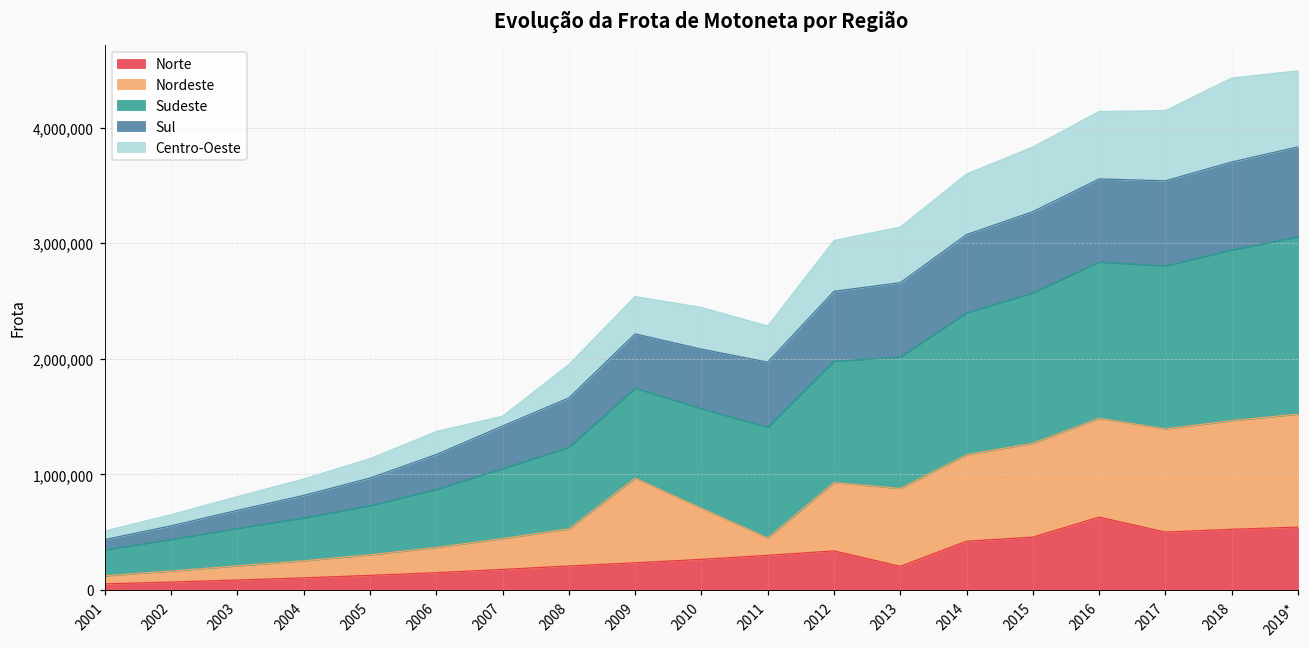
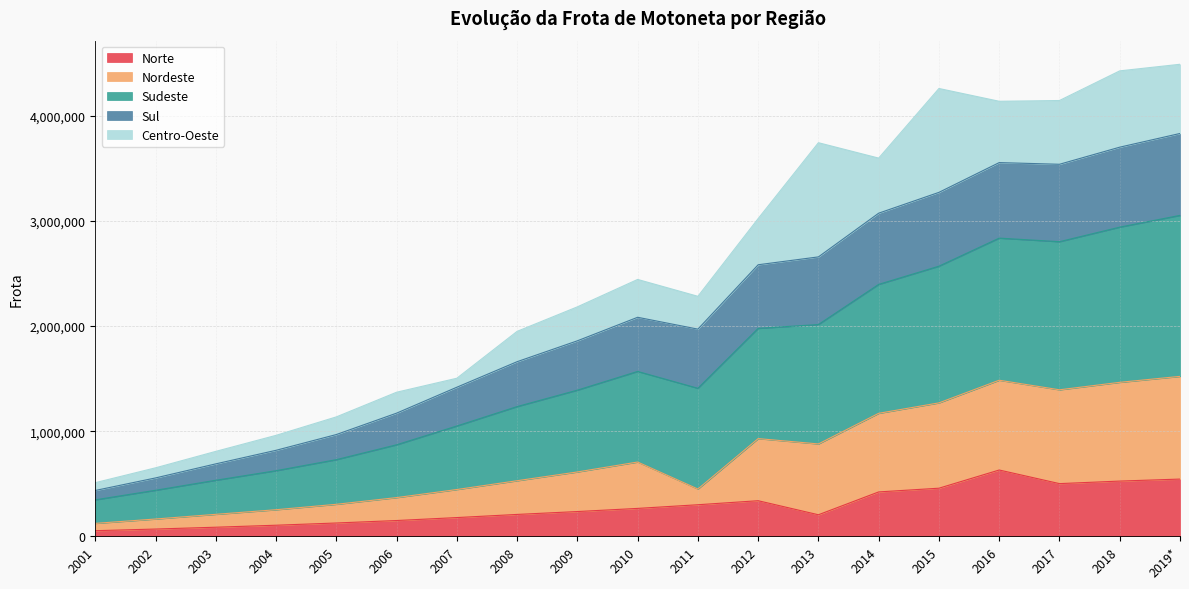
Nordeste, 2009: 730,000 -> 380,000
Centro-Oeste, 2013: 480,000 -> 1,090,000
Centro-Oeste, 2015: 560,000 -> 990,000
